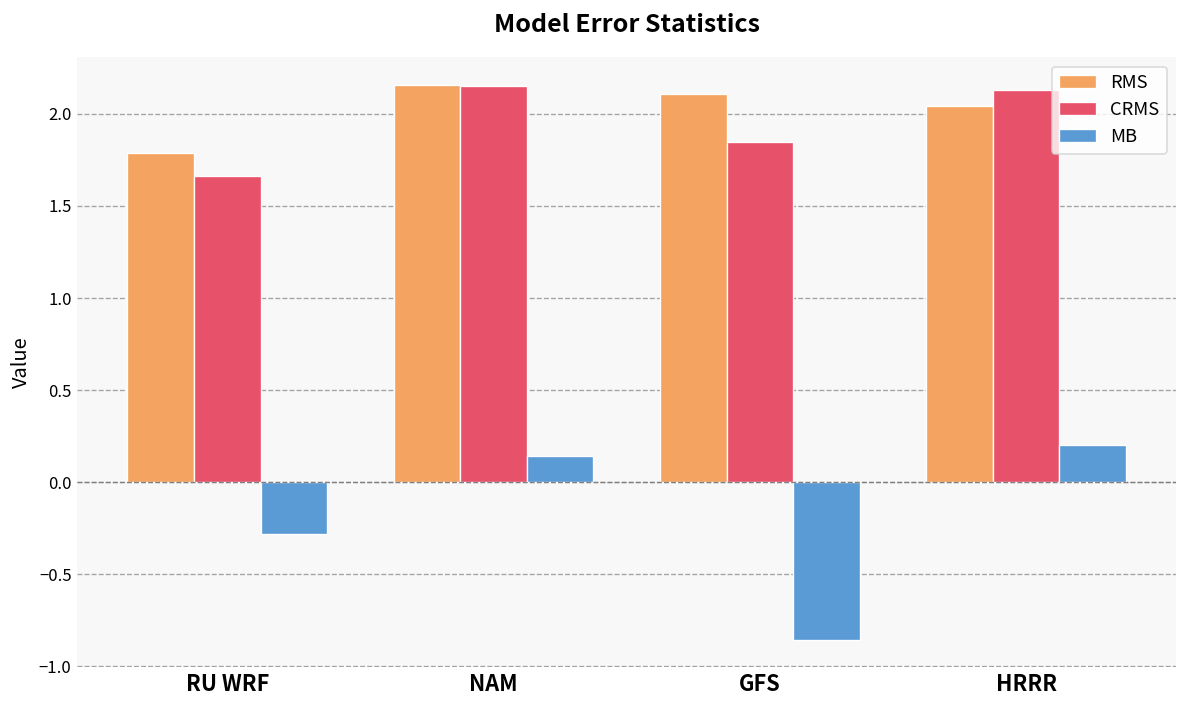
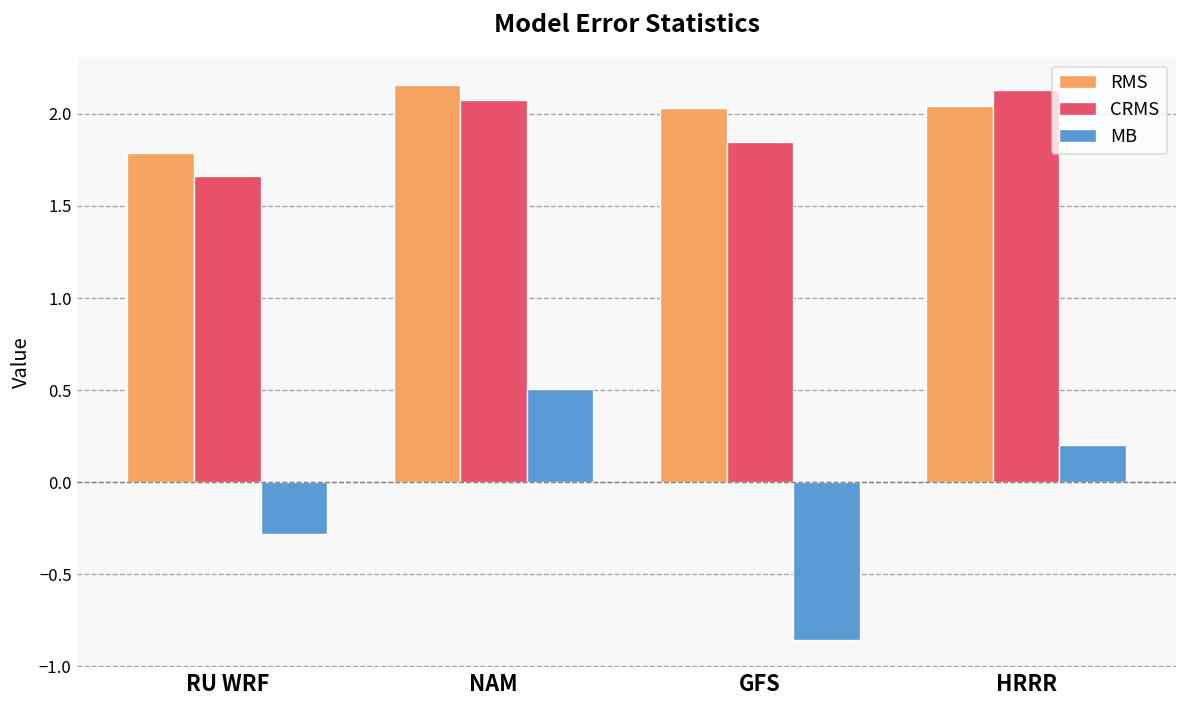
CRMS, NAM: 2.15 -> 2.07
MB, NAM: 0.14 -> 0.50
RMS, GFS: 2.11 -> 2.03
